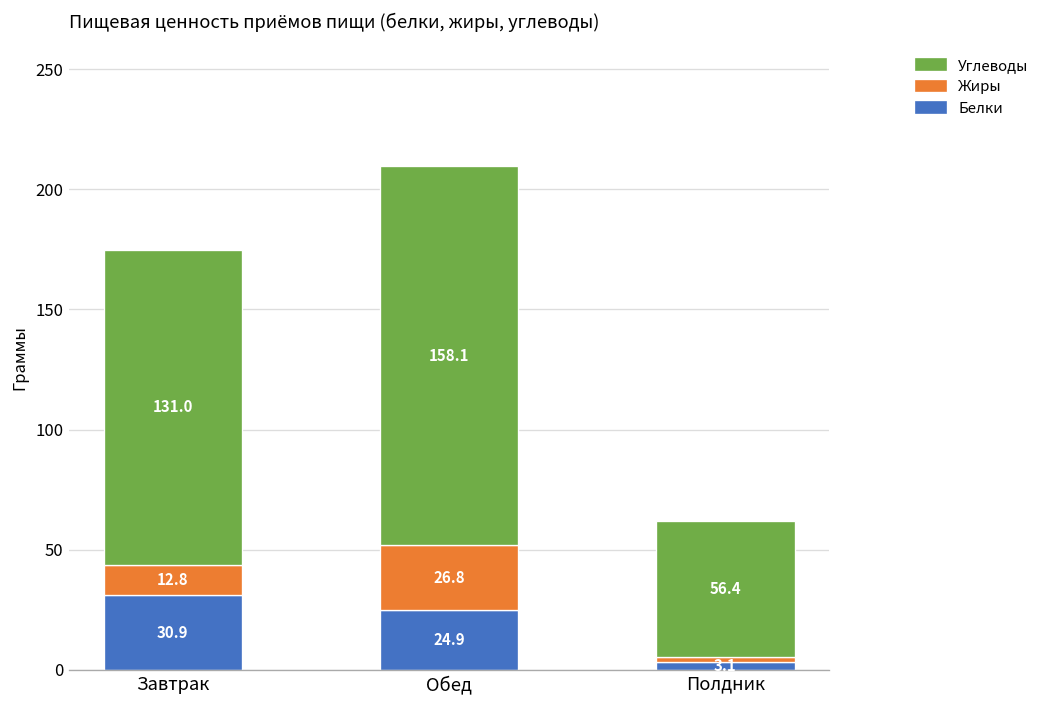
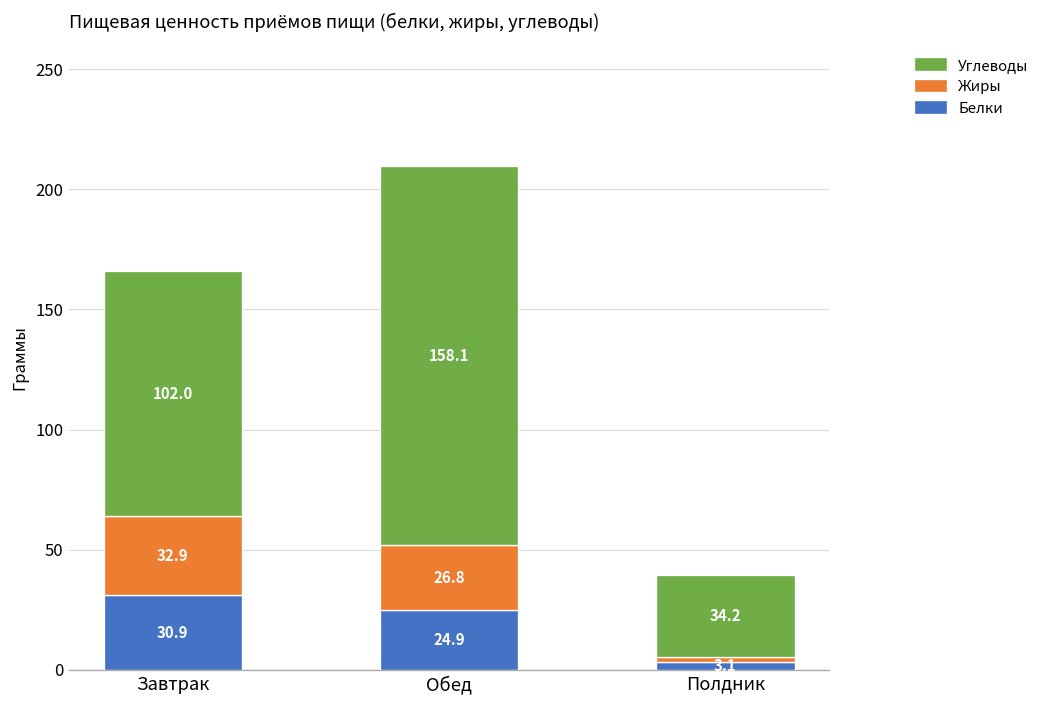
Жиры, Завтрак: 12.8 -> 32.9
Углеводы, Завтрак: 131.0 -> 102.0
Углеводы, Полдник: 56.4 -> 34.2
